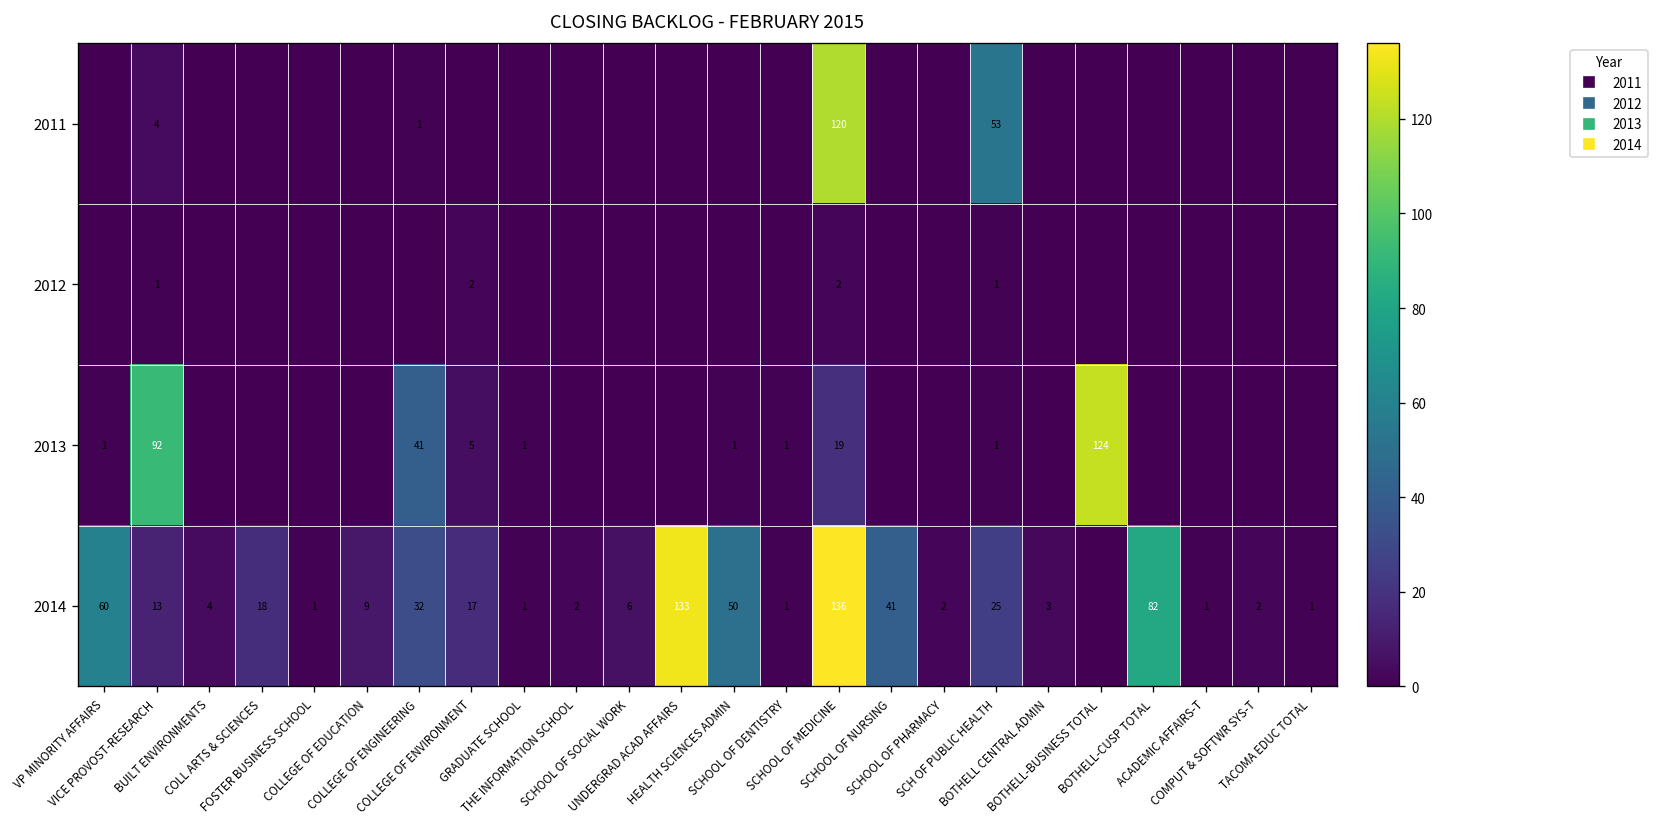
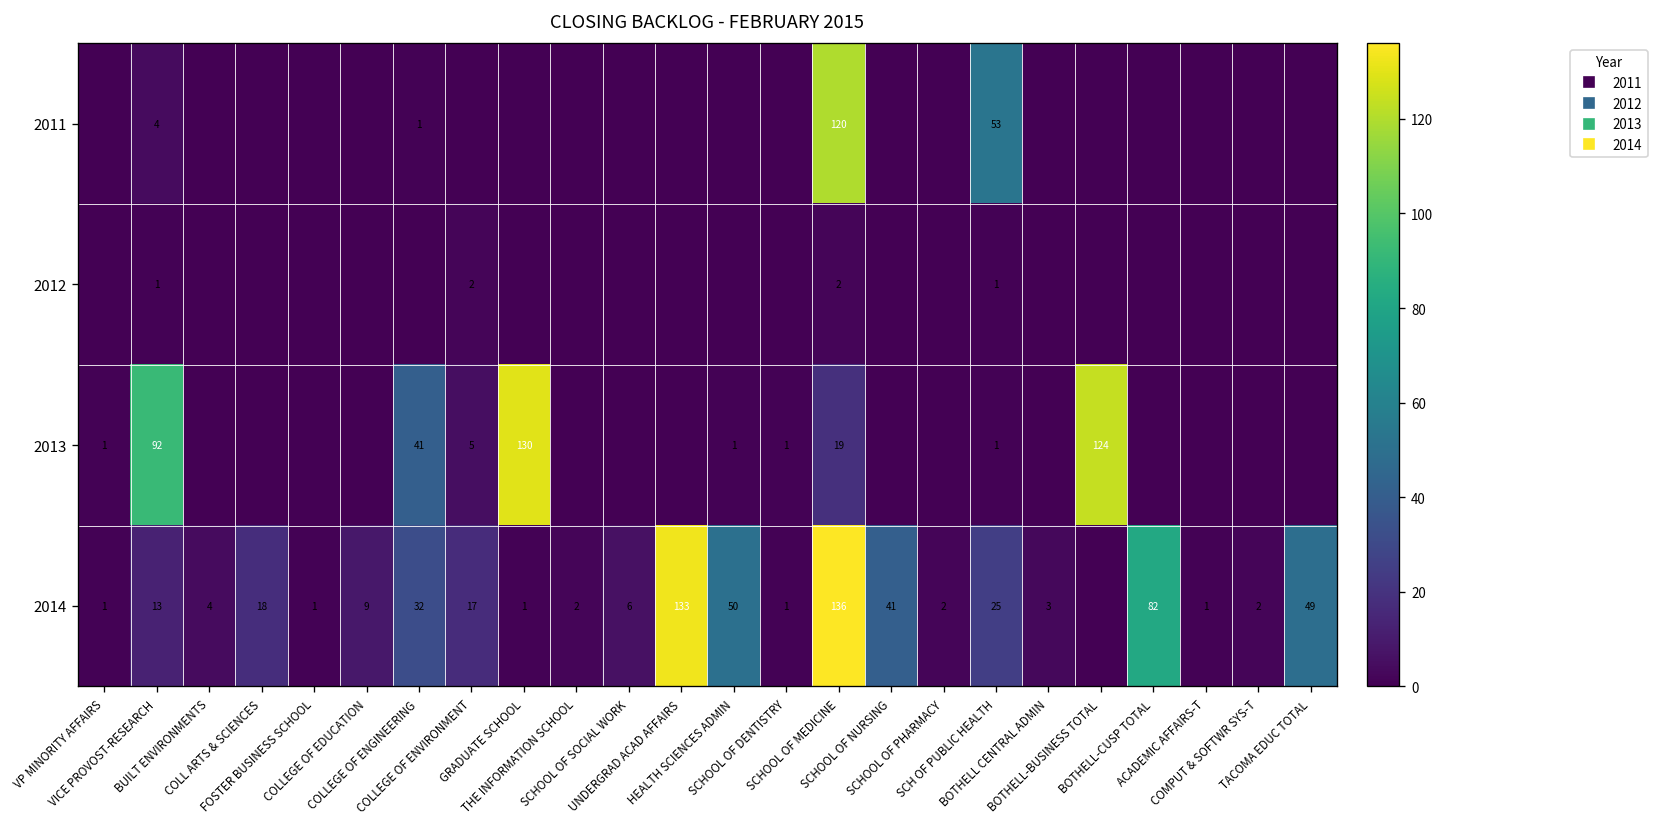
2013, GRADUATE SCHOOL: 1 -> 130
2014, VP MINORITY AFFAIRS: 60 -> 1
2014, TACOMA EDUC TOTAL: 1 -> 49
